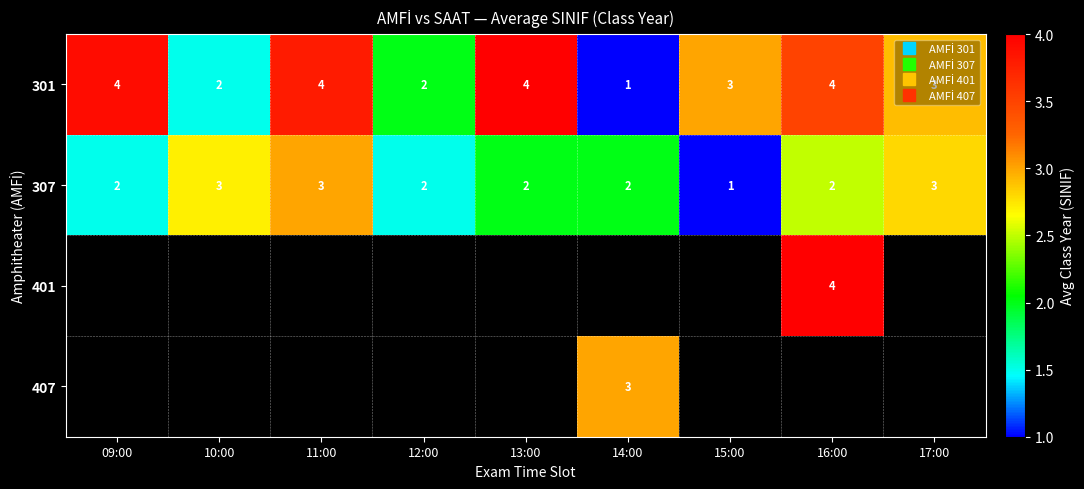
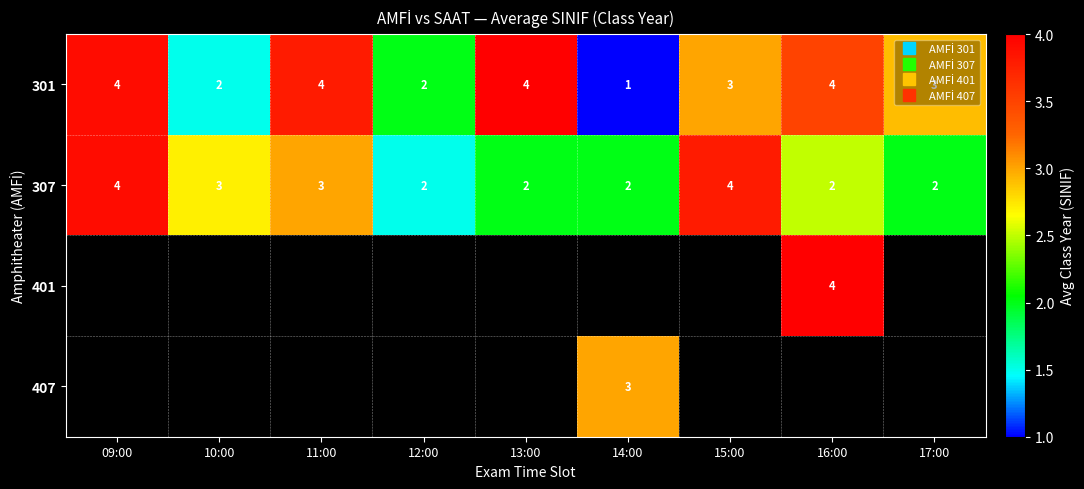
307, 09:00: 2 -> 4
307, 15:00: 1 -> 4
307, 17:00: 3 -> 2
